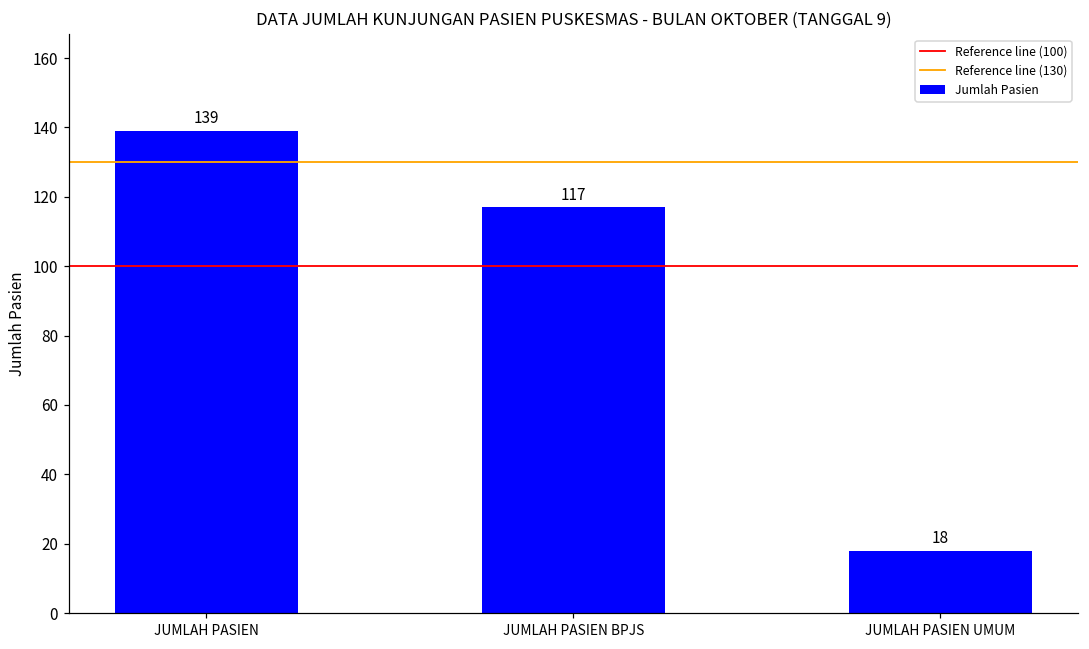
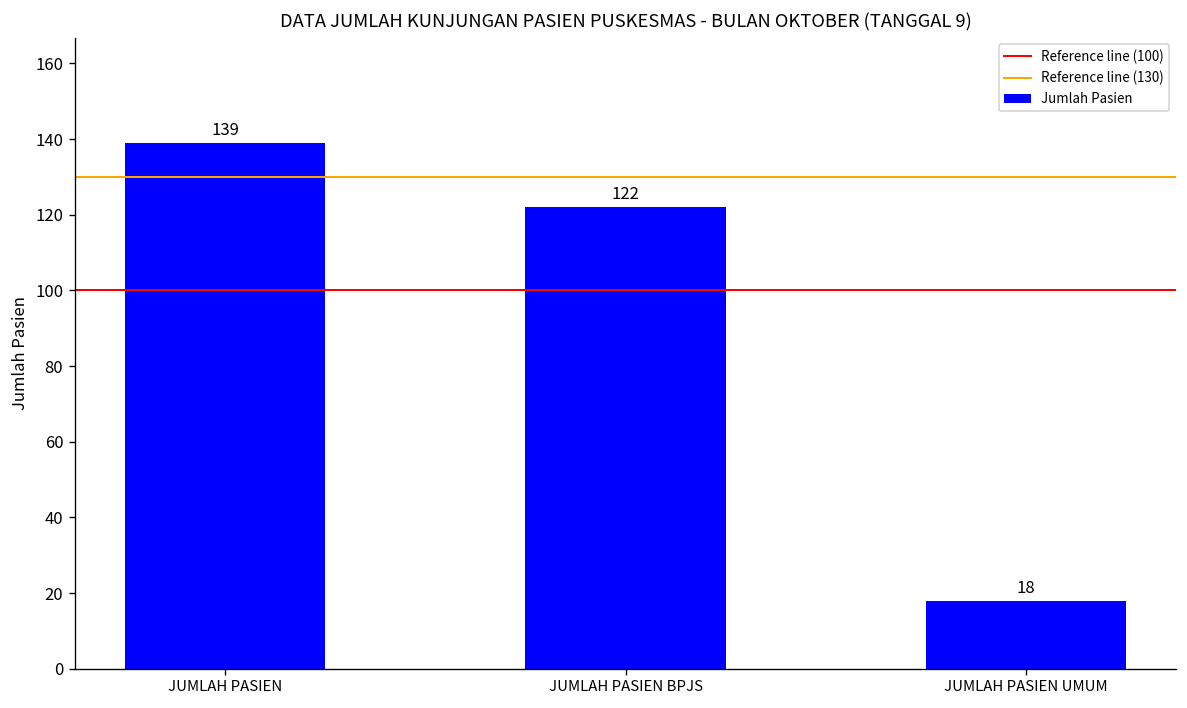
JUMLAH PASIEN BPJS: 117 -> 122
